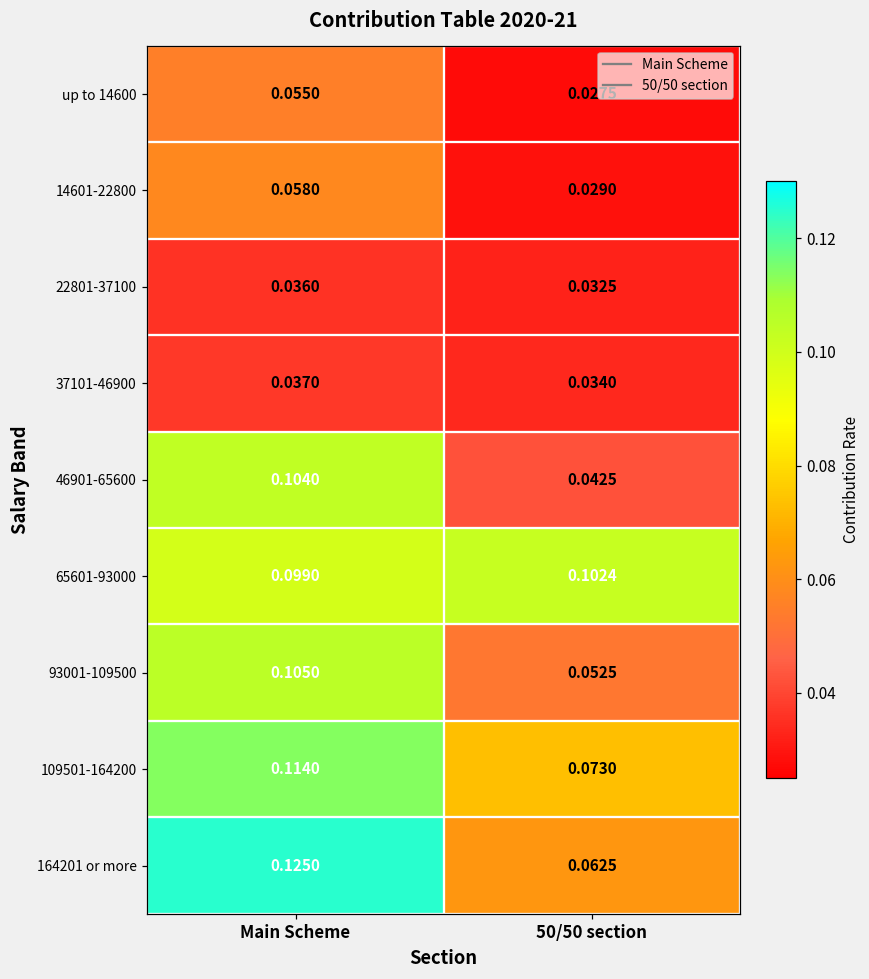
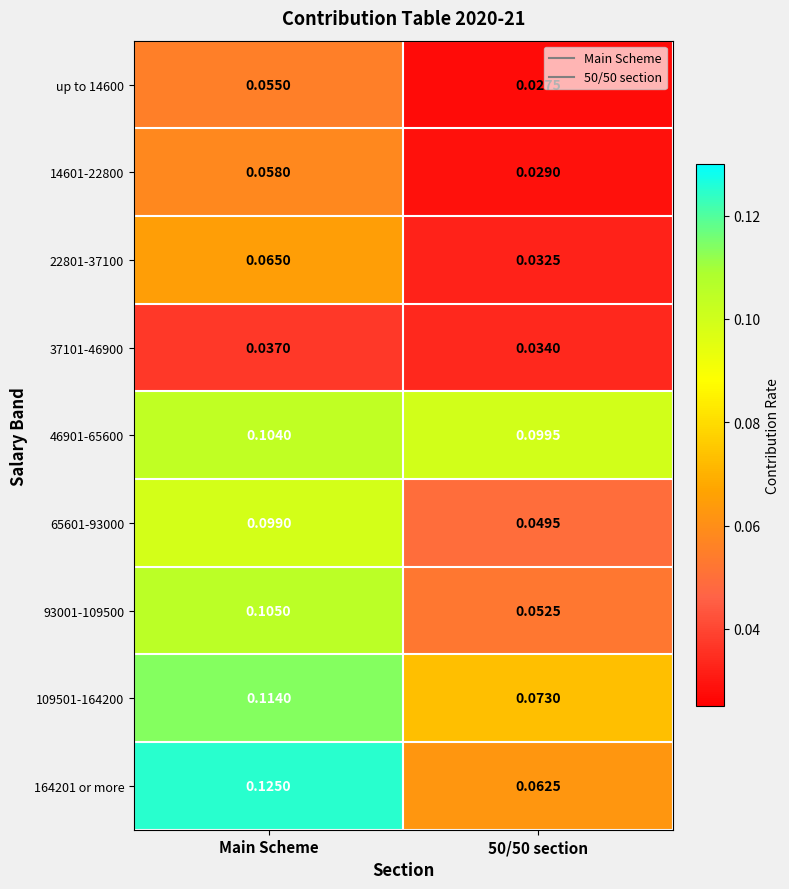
22801-37100, Main Scheme: 0.0360 -> 0.0650
46901-65600, 50/50 section: 0.0425 -> 0.0995
65601-93000, 50/50 section: 0.1024 -> 0.0495
